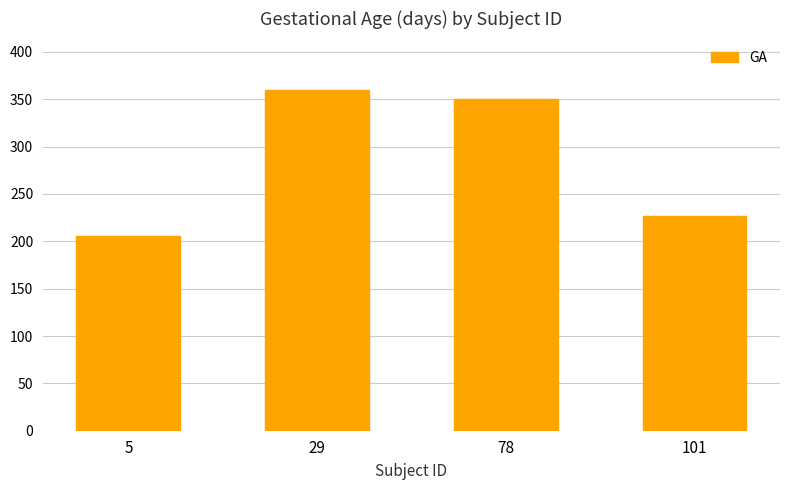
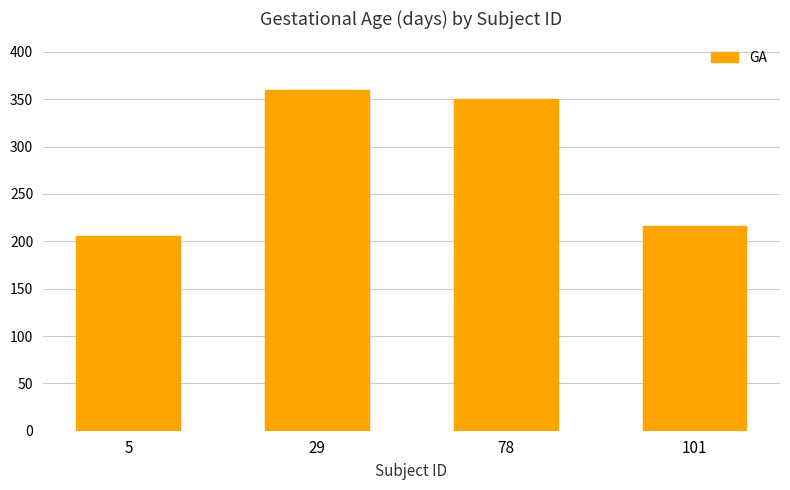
101: 230 -> 220
